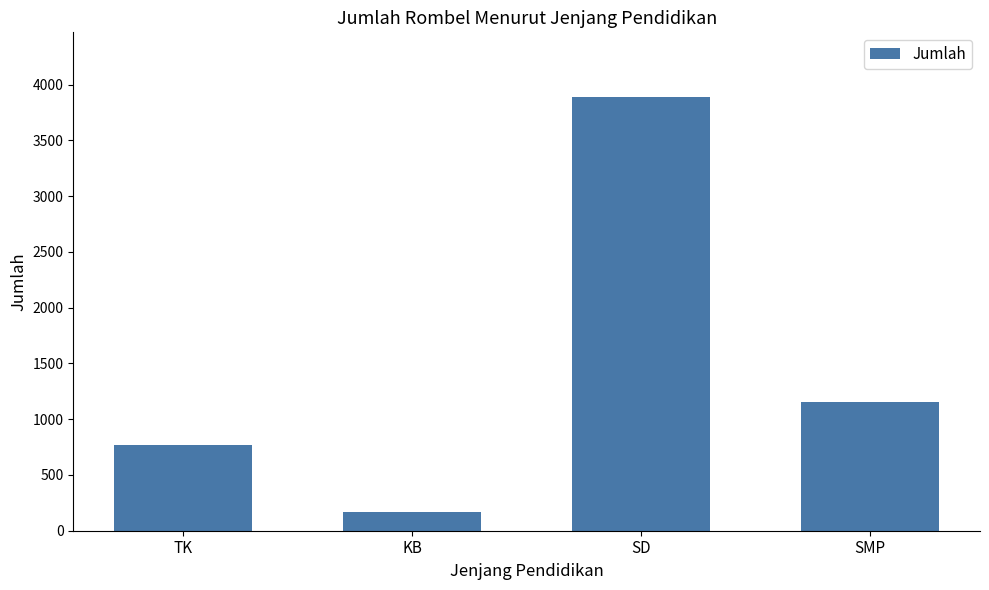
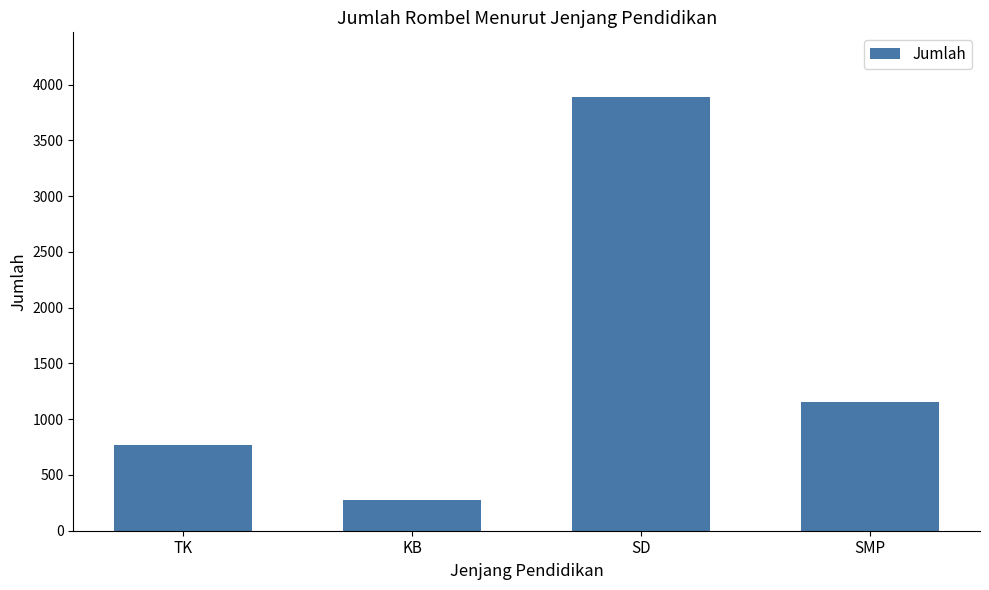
KB: 170 -> 270
